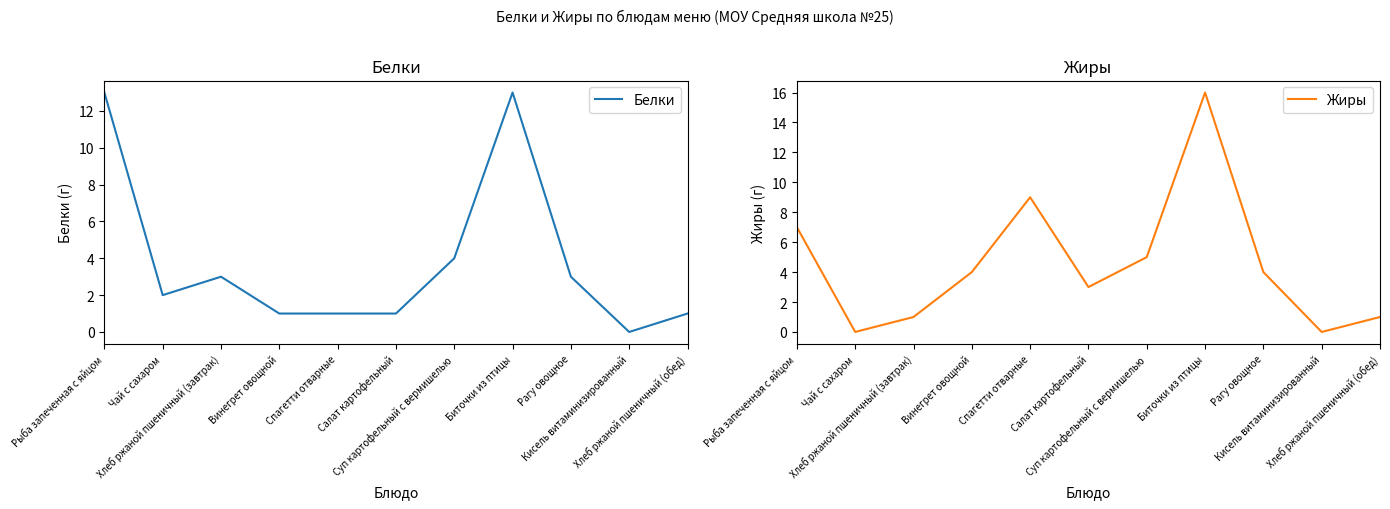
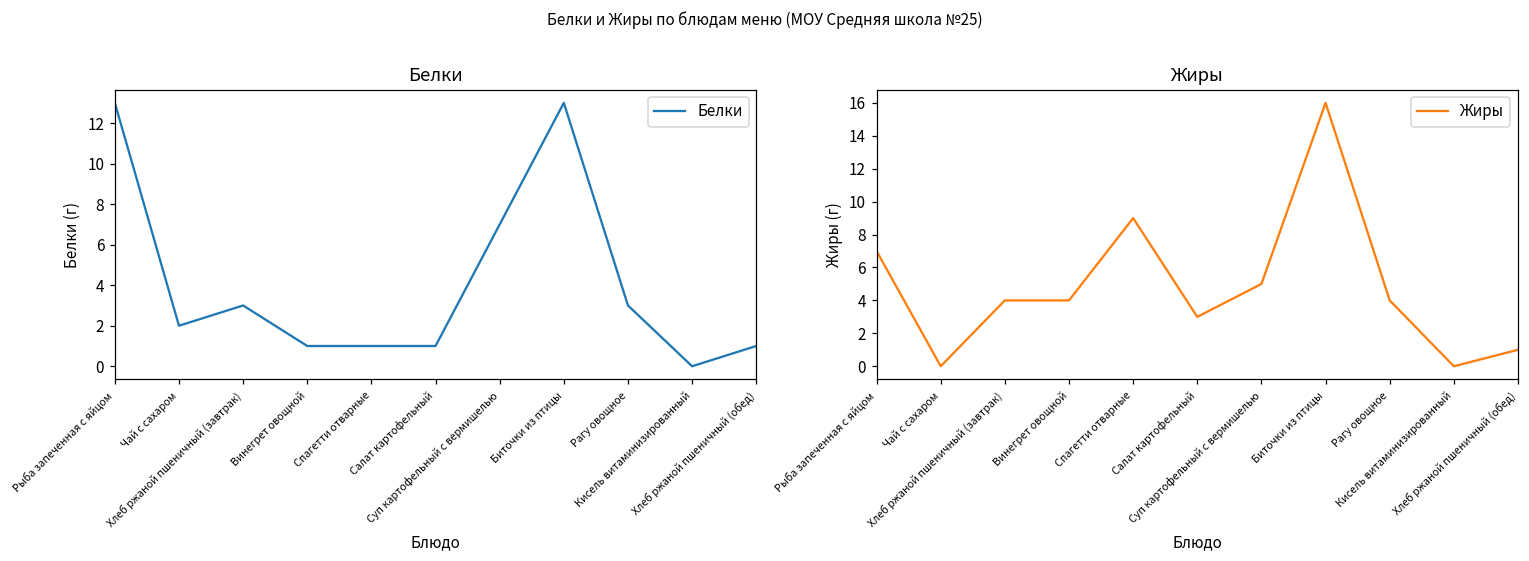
Белки, Суп картофельный с вермишелью: 4 -> 7
Жиры, Хлеб ржаной пшеничный (завтрак): 1 -> 4
